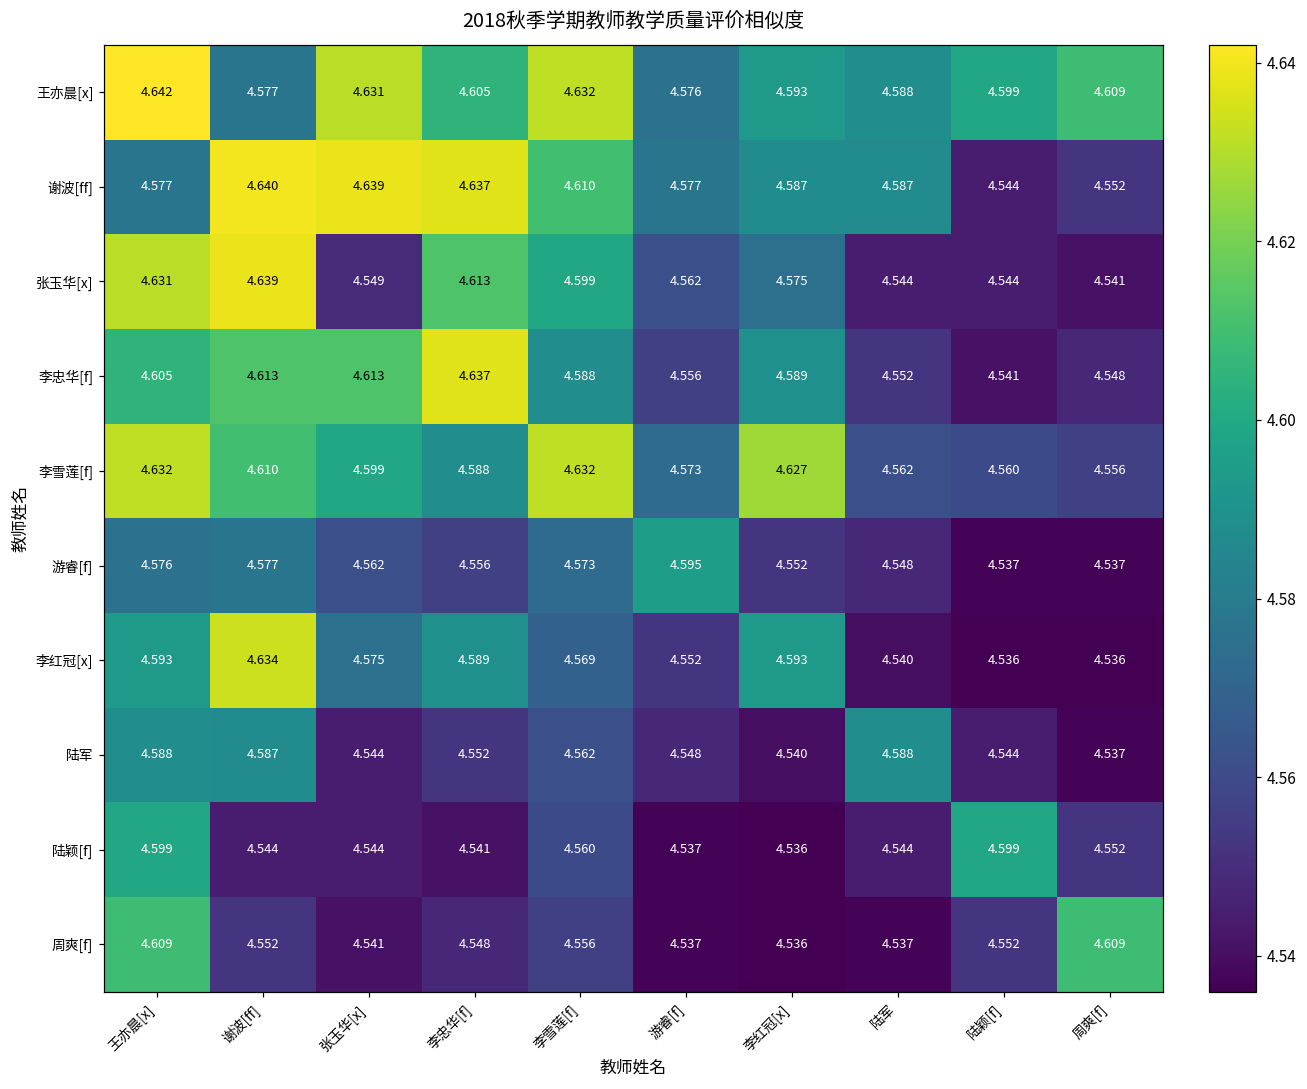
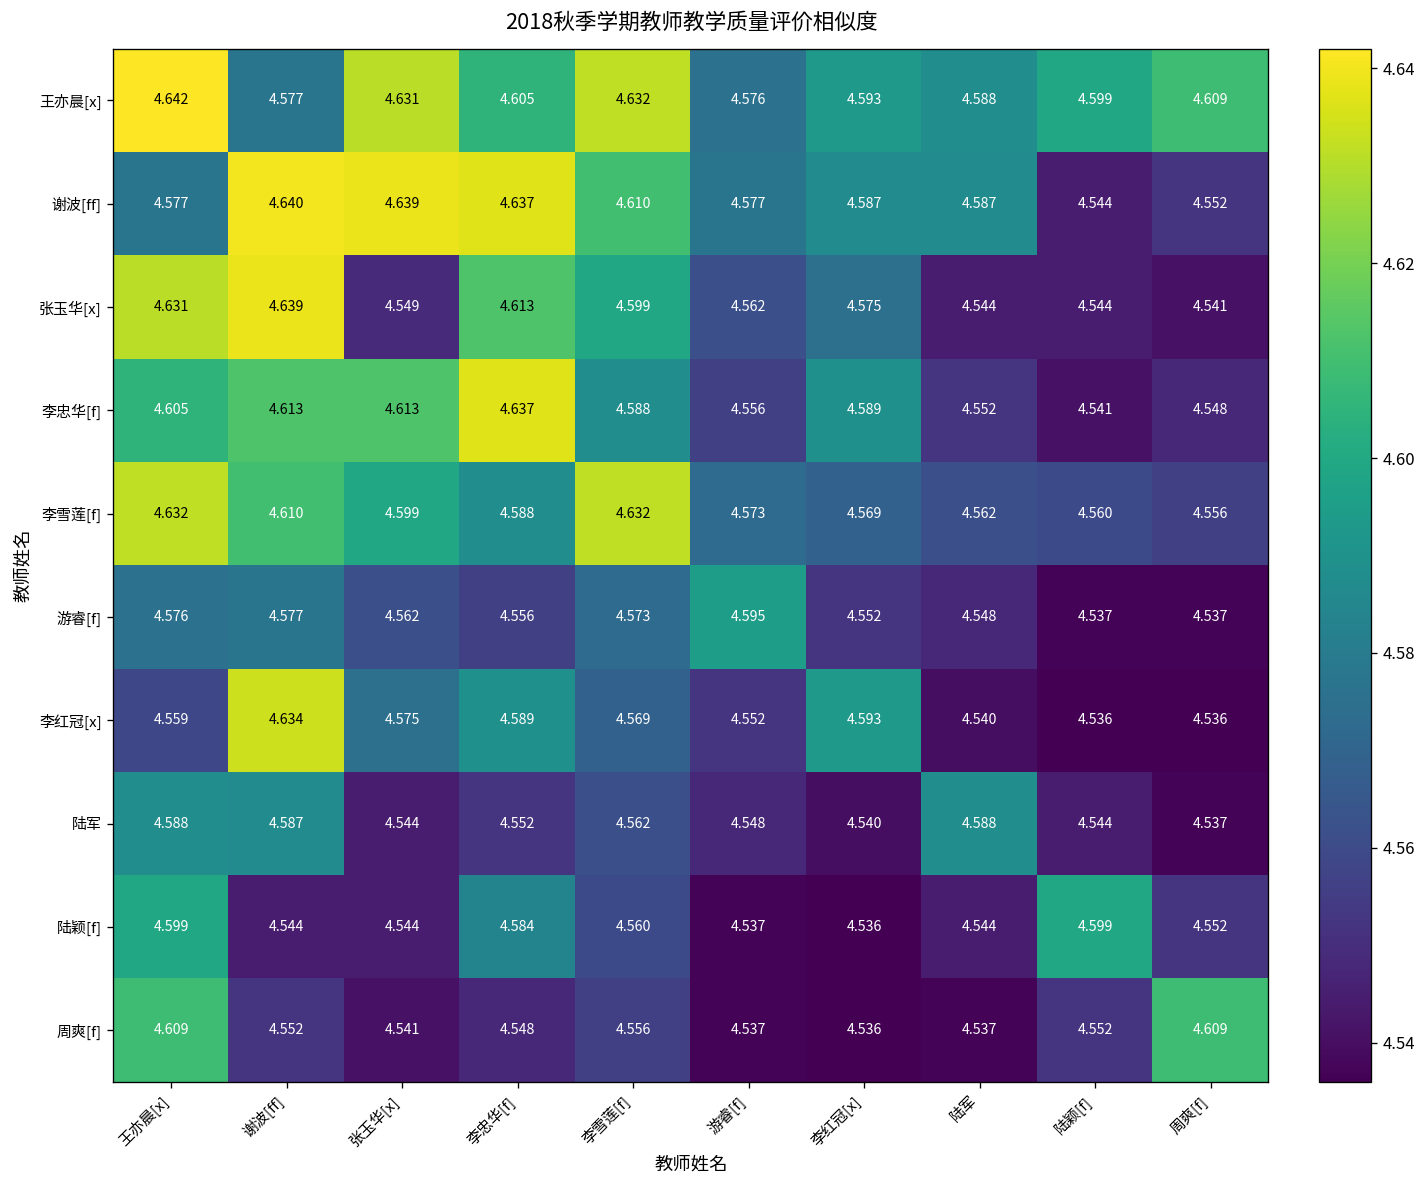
李雪莲[f], 李红冠[x]: 4.627 -> 4.569
李红冠[x], 王亦晨[x]: 4.593 -> 4.559
陆颖[f], 李忠华[f]: 4.541 -> 4.584
